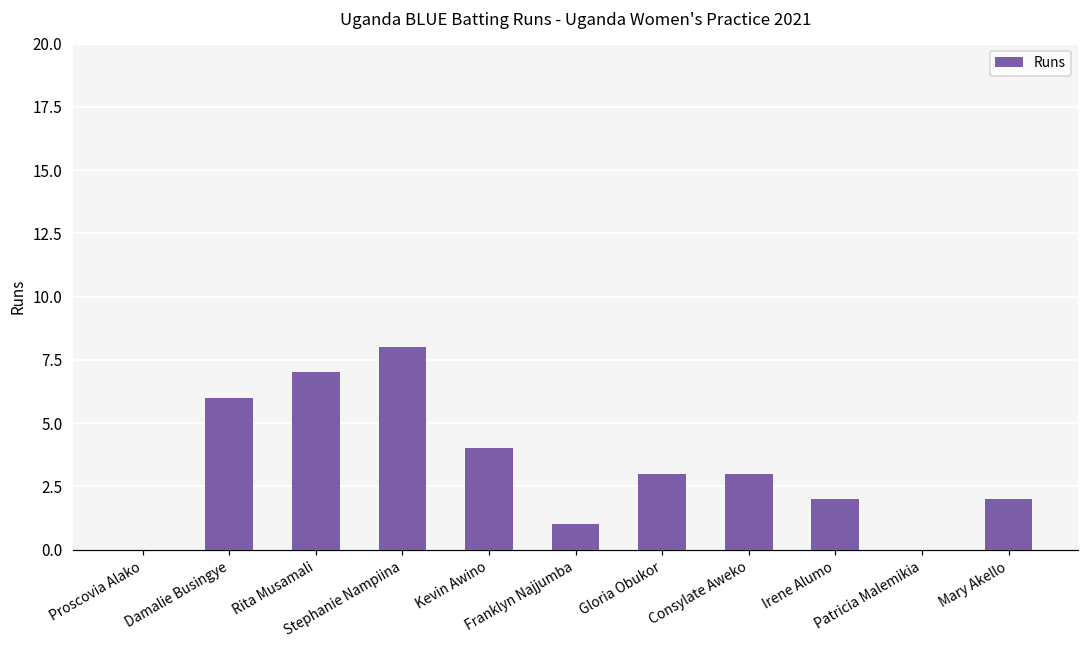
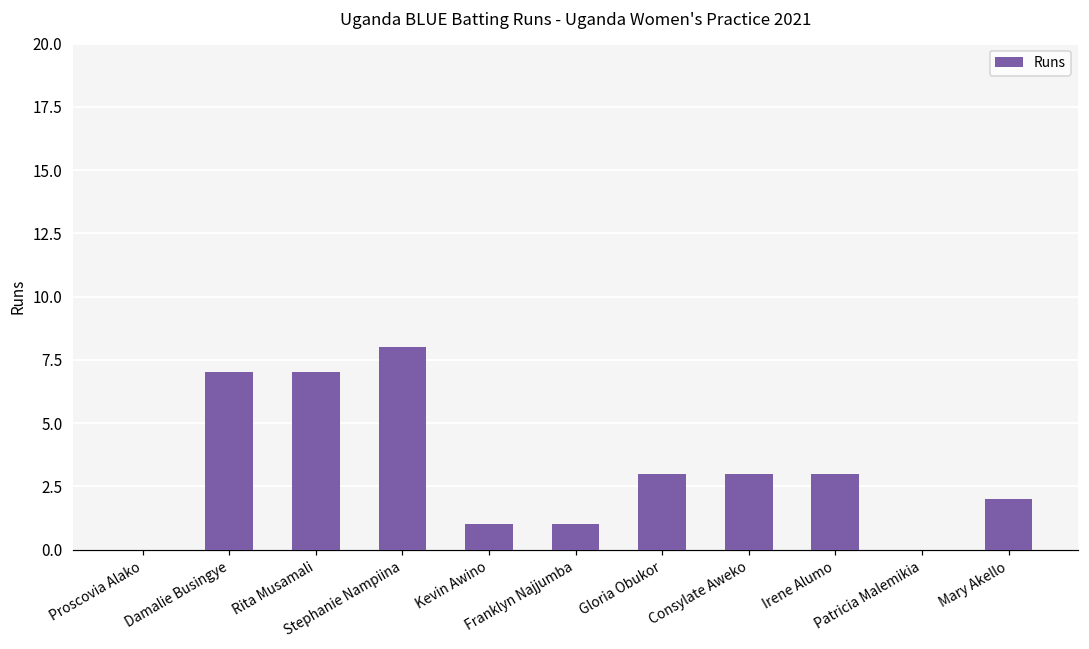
Damalie Busingye: 6 -> 7
Kevin Awino: 4 -> 1
Irene Alumo: 2 -> 3
